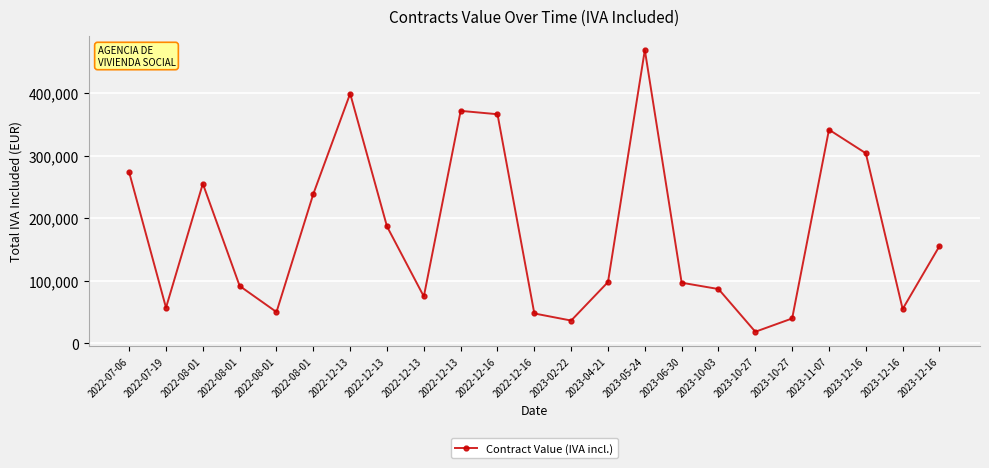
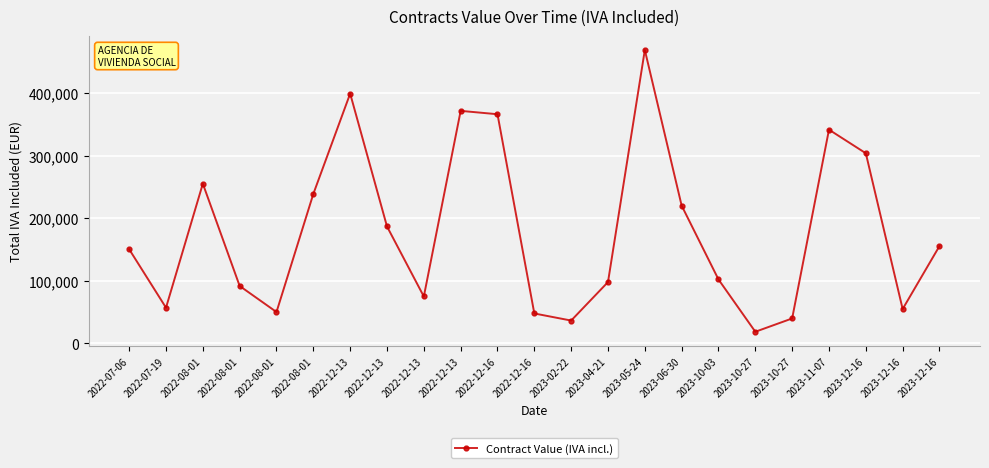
2022-07-06: 270,000 -> 150,000
2023-06-30: 100,000 -> 220,000
2023-10-03: 90,000 -> 100,000
